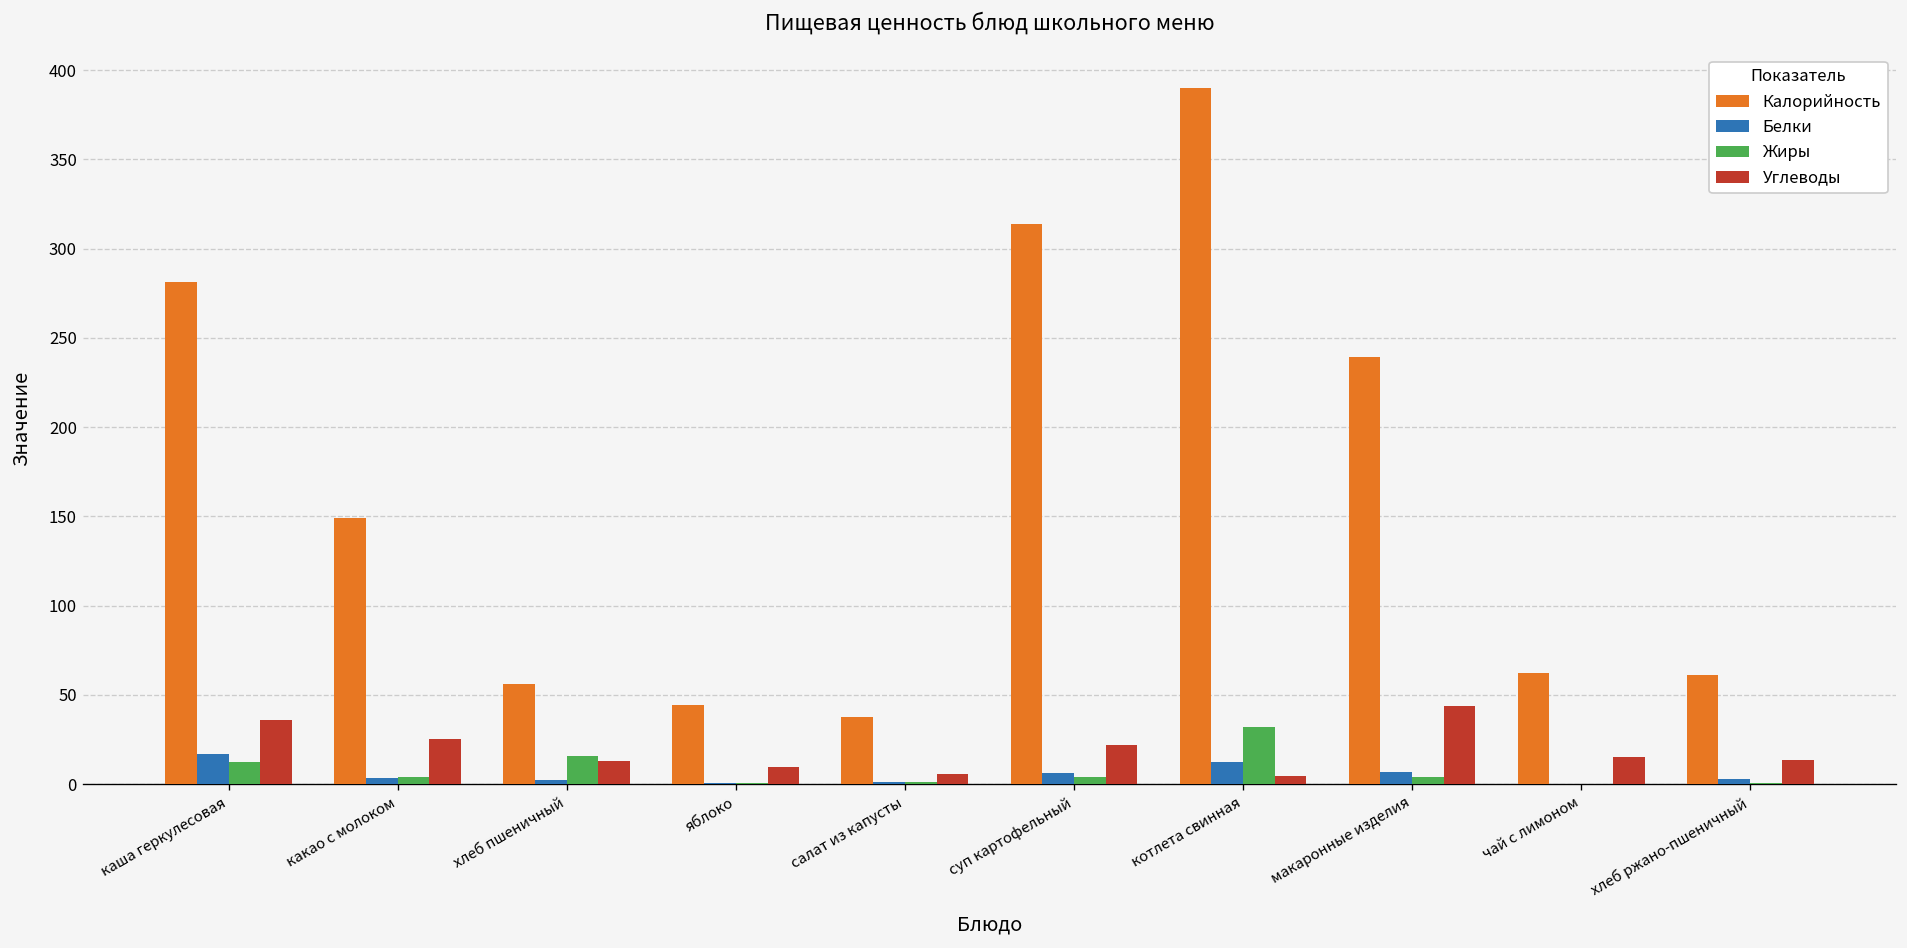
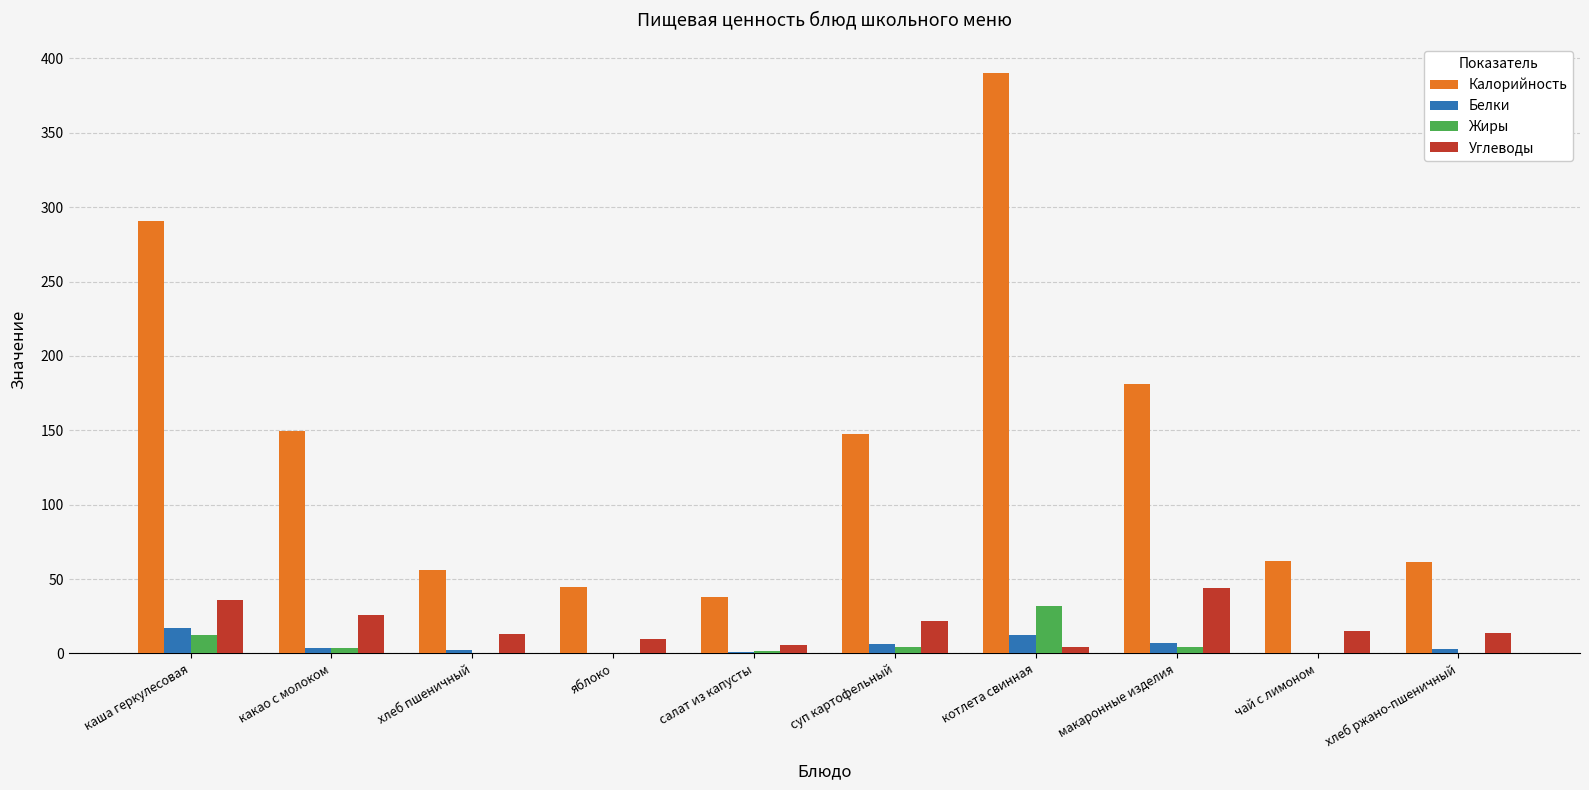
Калорийность, каша геркулесовая: 281 -> 291
Жиры, хлеб пшеничный: 16 -> 0
Калорийность, суп картофельный: 314 -> 148
Калорийность, макаронные изделия: 239 -> 181
